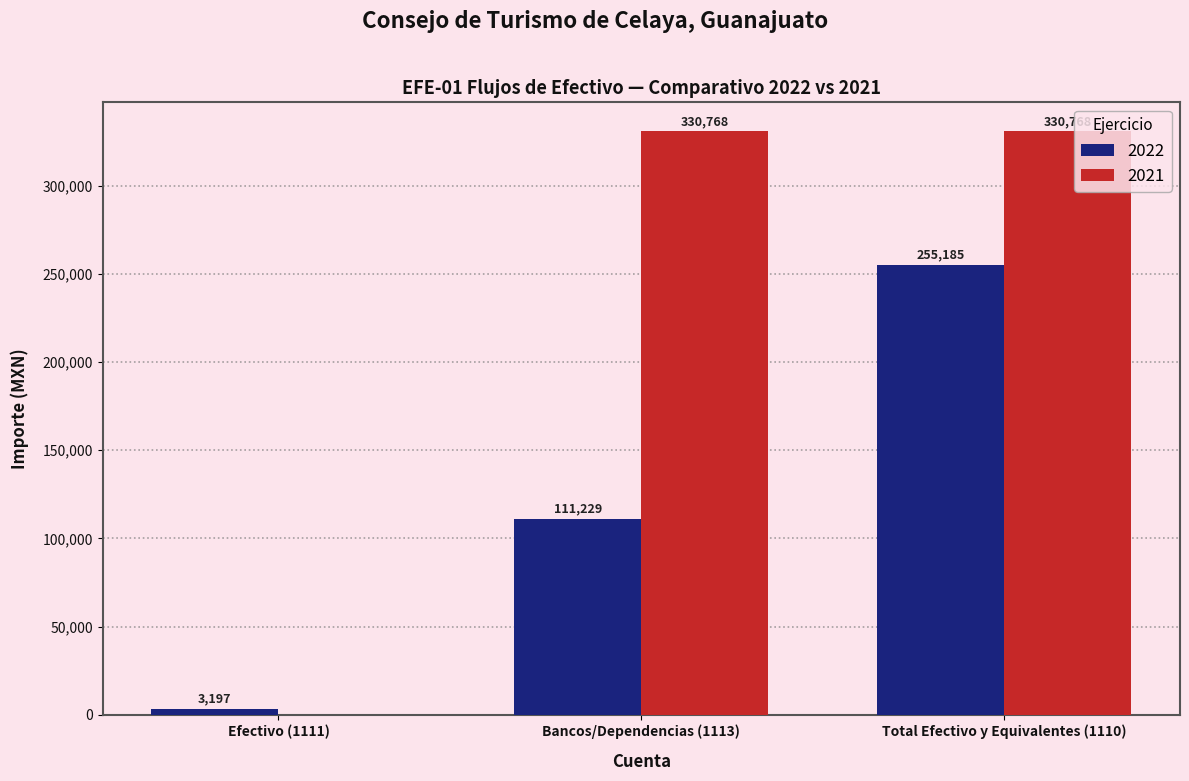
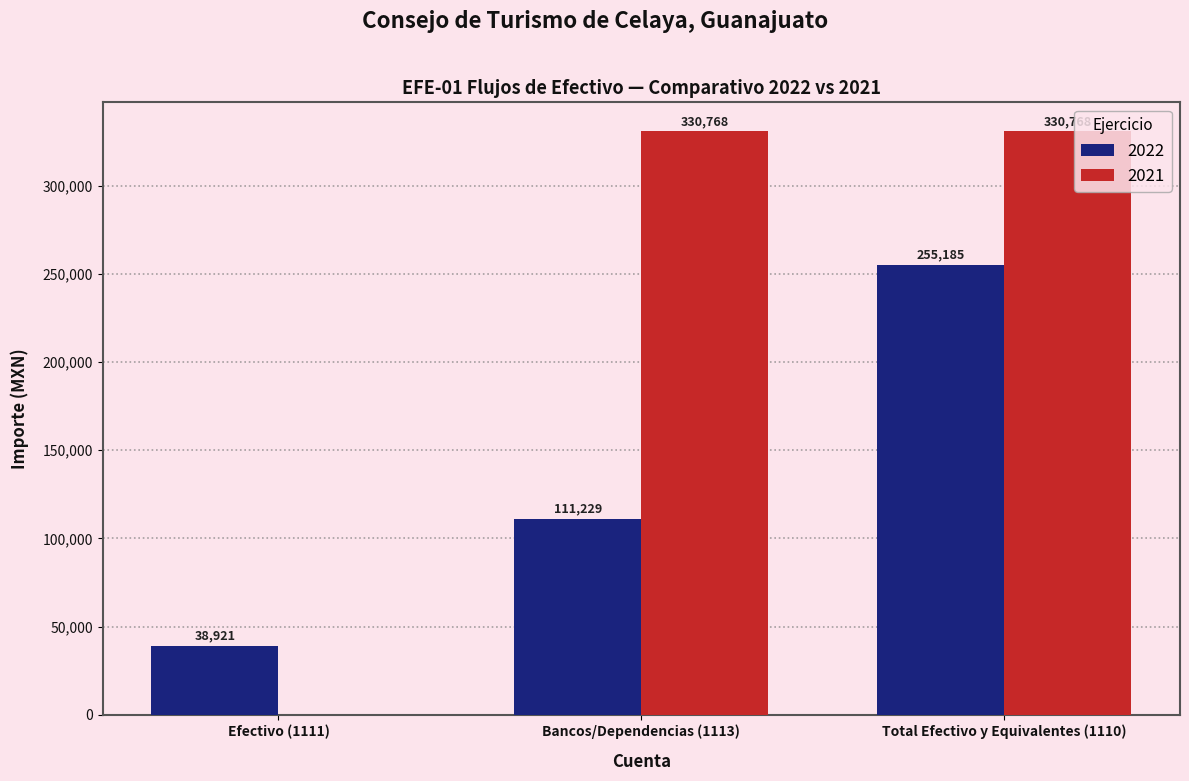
2022, Efectivo (1111): 3,197 -> 38,921
